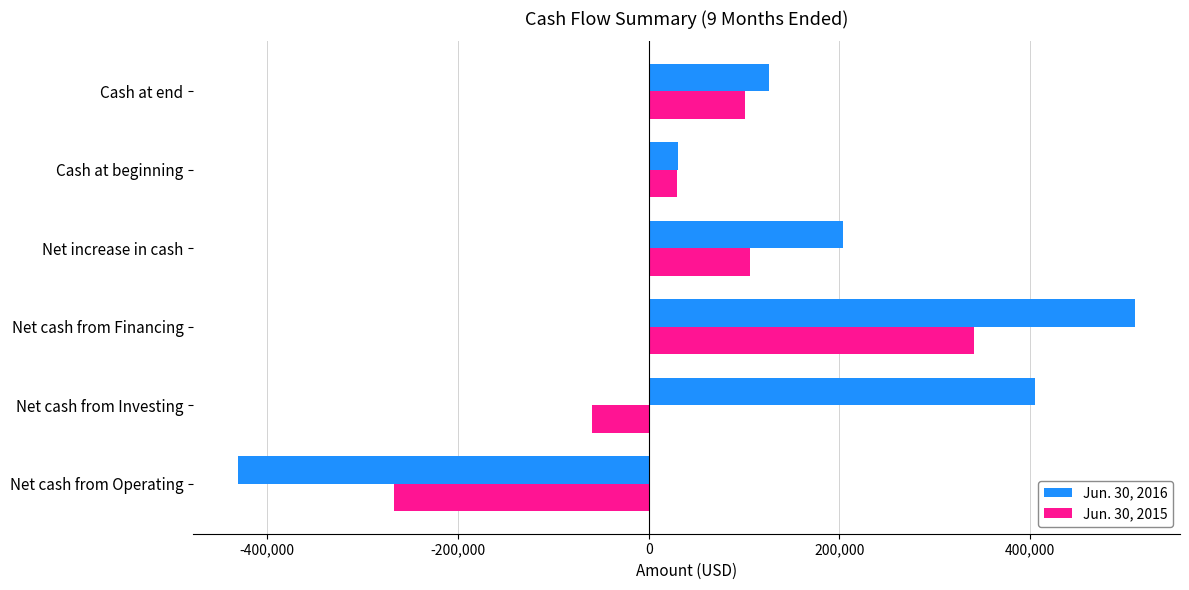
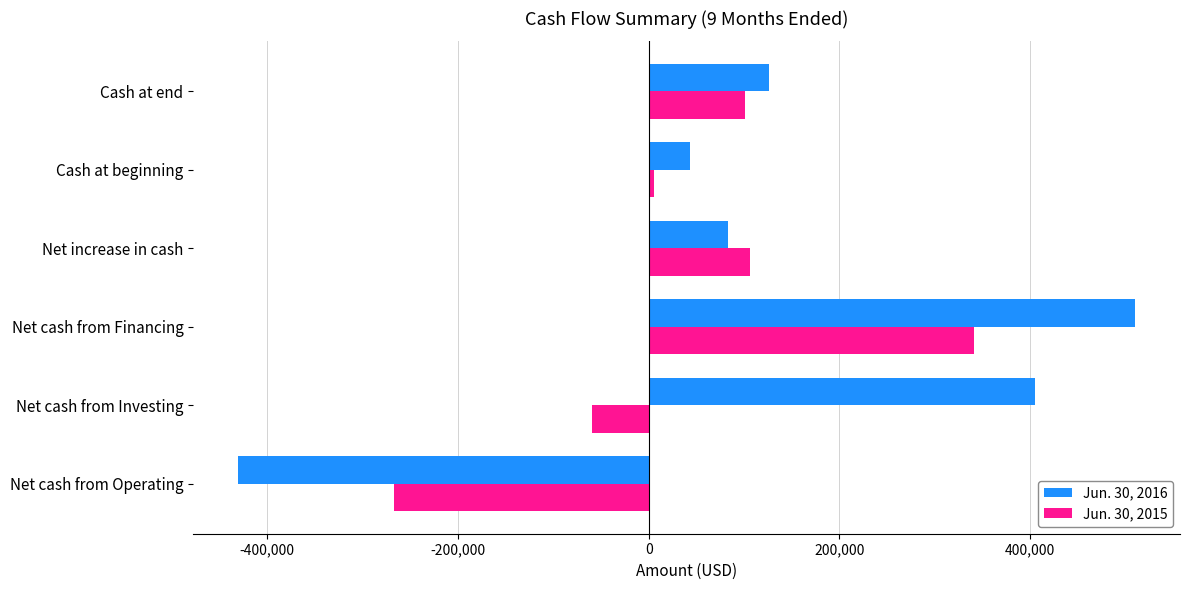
Jun. 30, 2016, Cash at beginning: 30,000 -> 40,000
Jun. 30, 2015, Cash at beginning: 30,000 -> 10,000
Jun. 30, 2016, Net increase in cash: 200,000 -> 80,000
